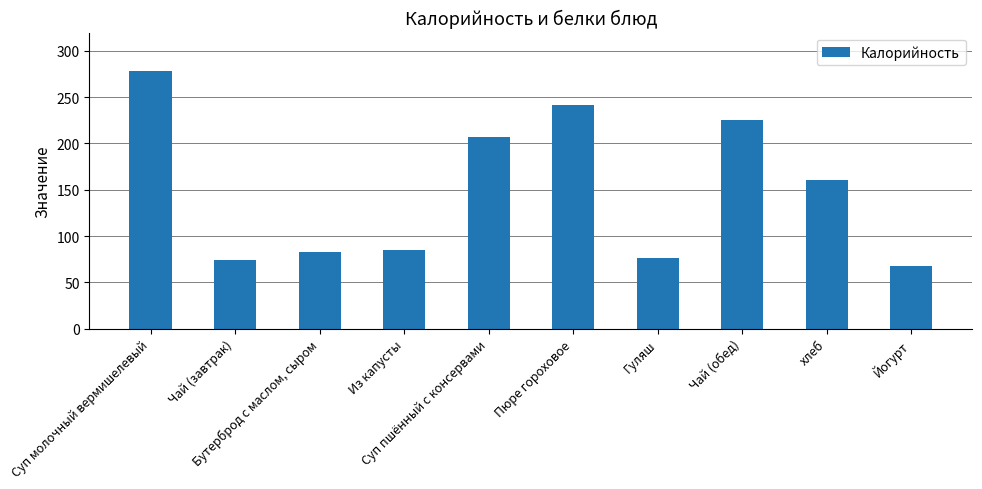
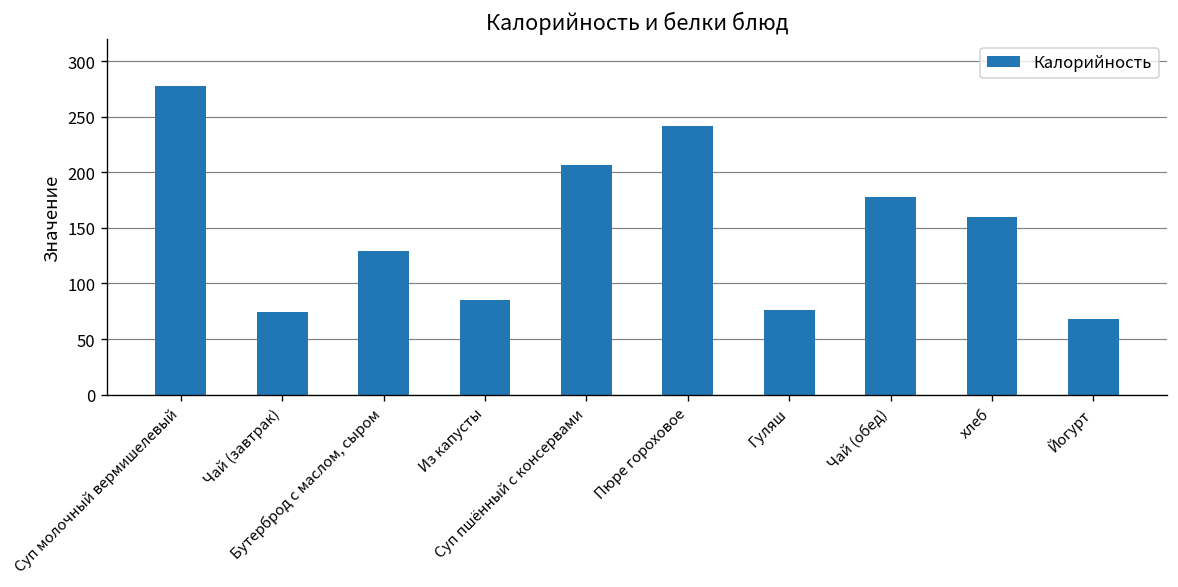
Бутерброд с маслом, сыром: 80 -> 130
Чай (обед): 230 -> 180
